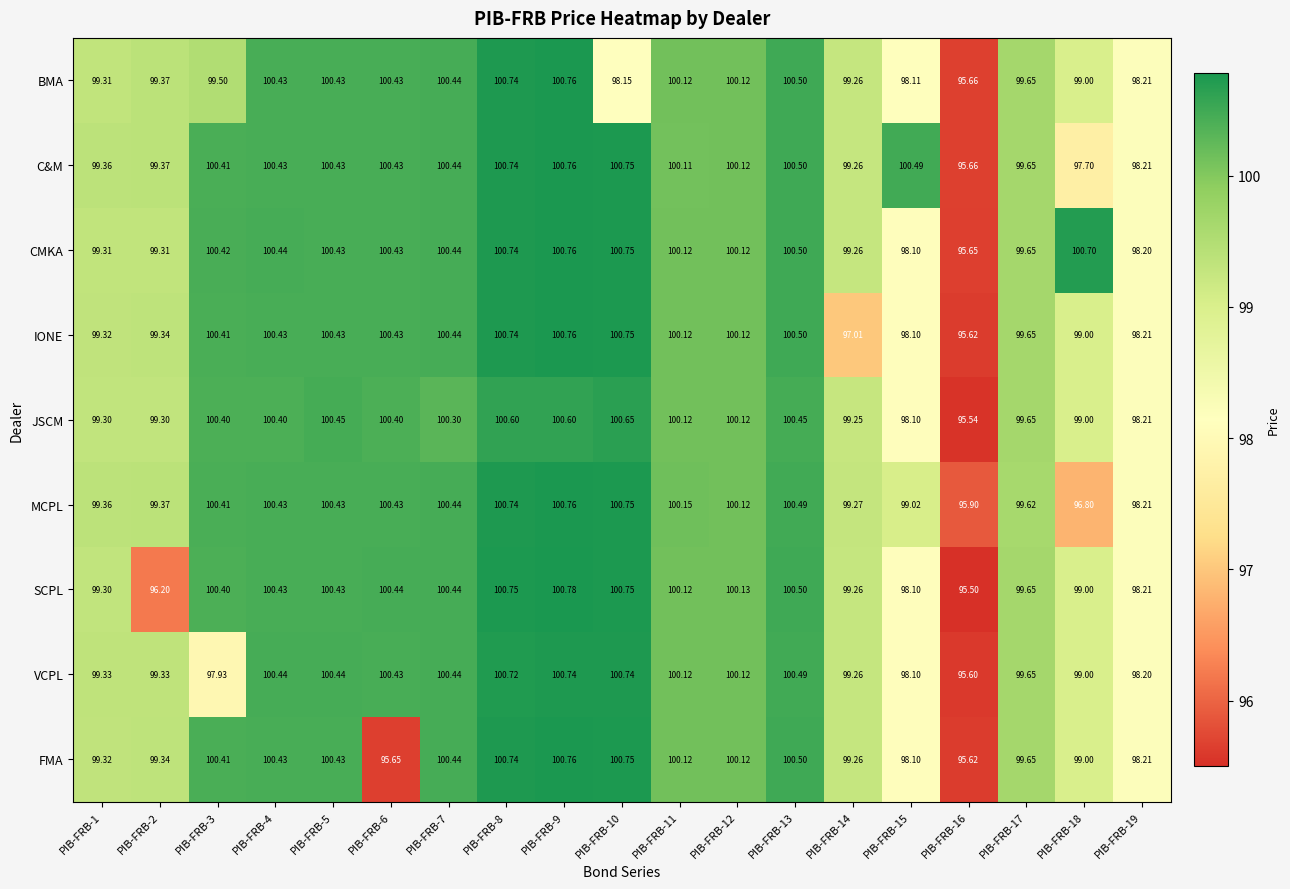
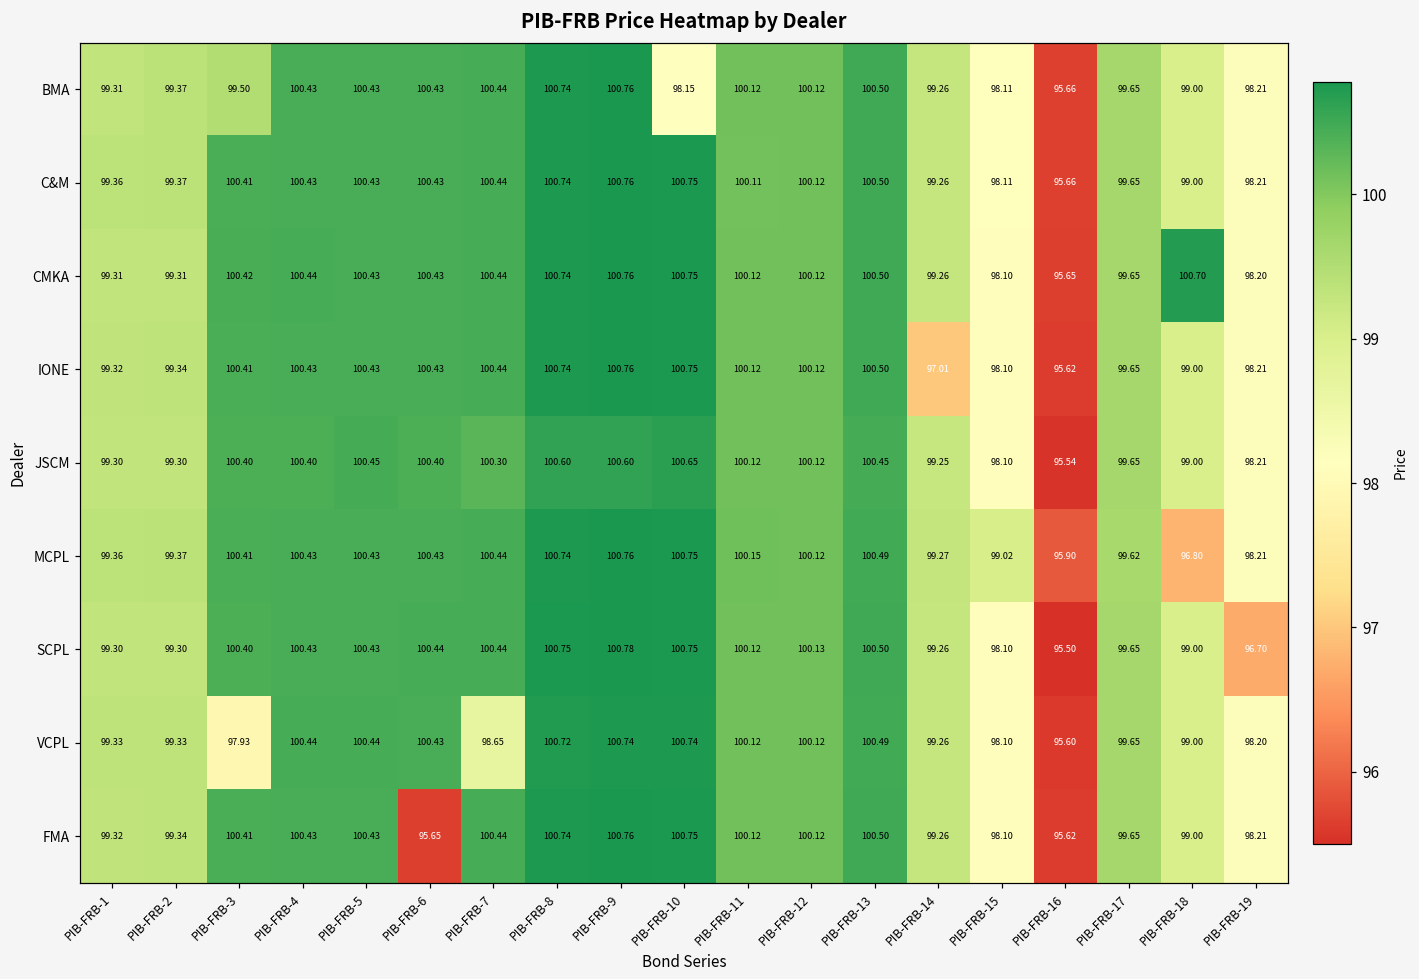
C&M, PIB-FRB-15: 100.49 -> 98.11
C&M, PIB-FRB-18: 97.70 -> 99.00
SCPL, PIB-FRB-2: 96.20 -> 99.30
SCPL, PIB-FRB-19: 98.21 -> 96.70
VCPL, PIB-FRB-7: 100.44 -> 98.65
